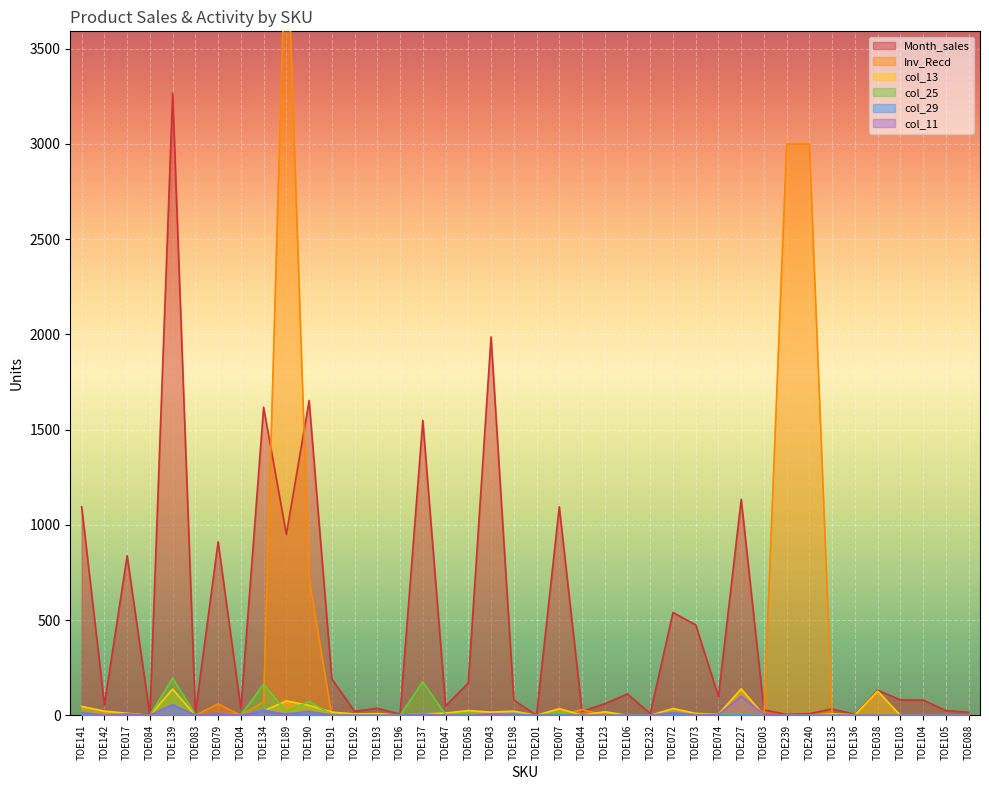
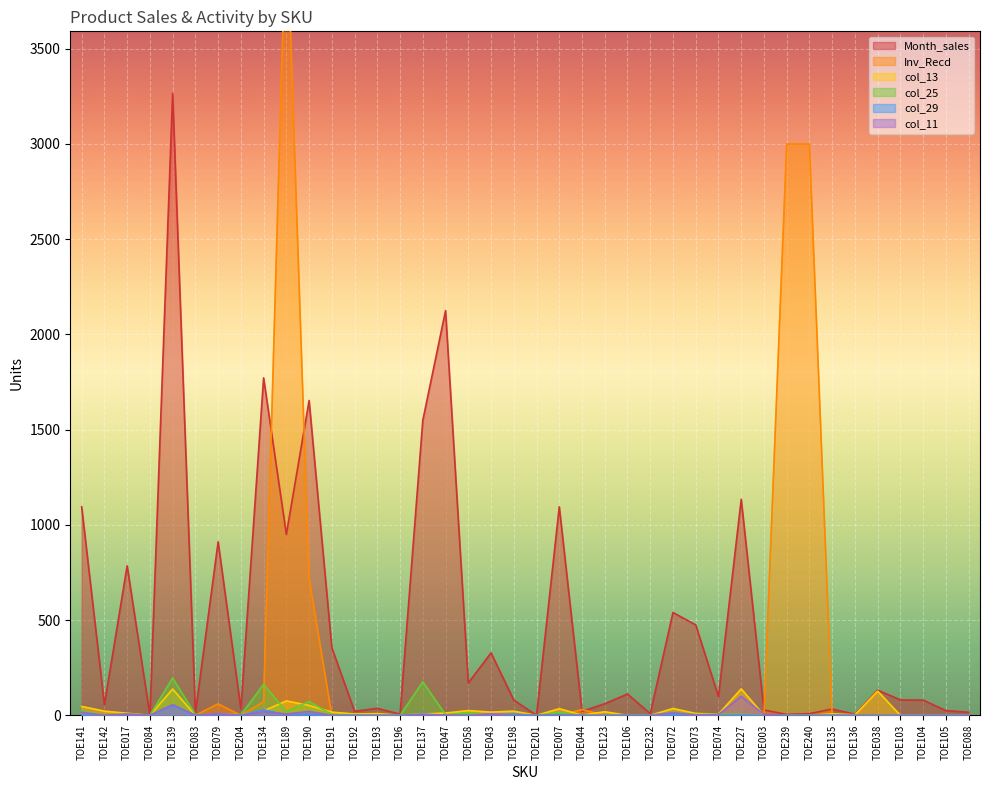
Month_sales, TOE017: 840 -> 790
Month_sales, TOE134: 1620 -> 1770
Month_sales, TOE191: 190 -> 360
Month_sales, TOE047: 50 -> 2130
Month_sales, TOE043: 1990 -> 330
